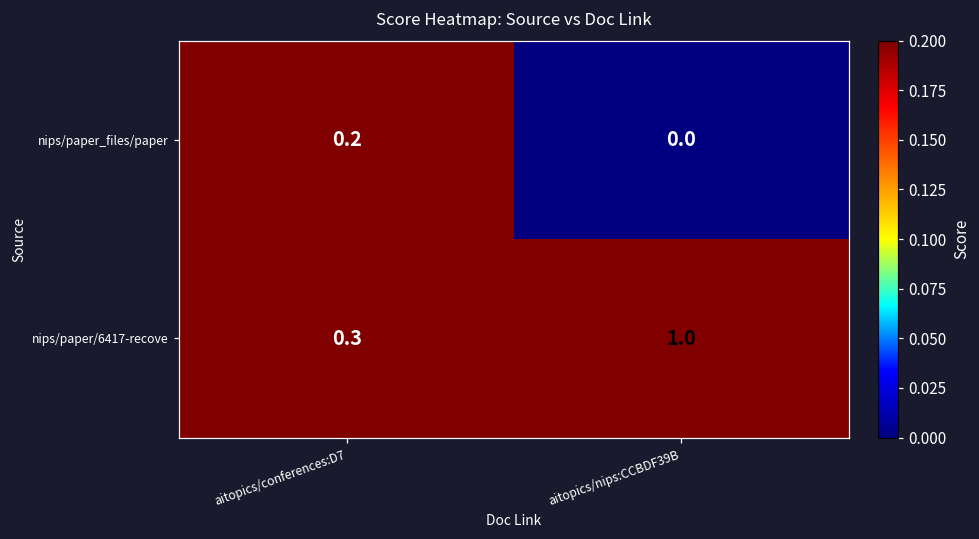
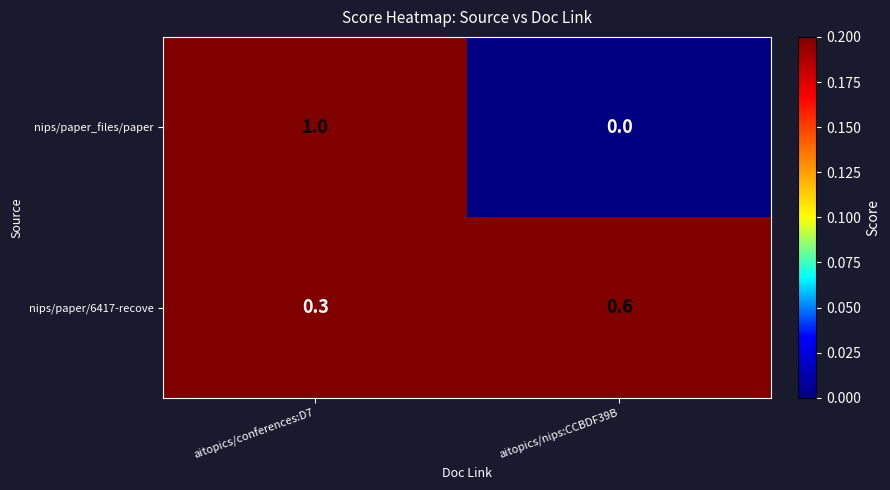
nips/paper_files/paper, aitopics/conferences:D7: 0.2 -> 1.0
nips/paper/6417-recove, aitopics/nips:CCBDF39B: 1.0 -> 0.6
